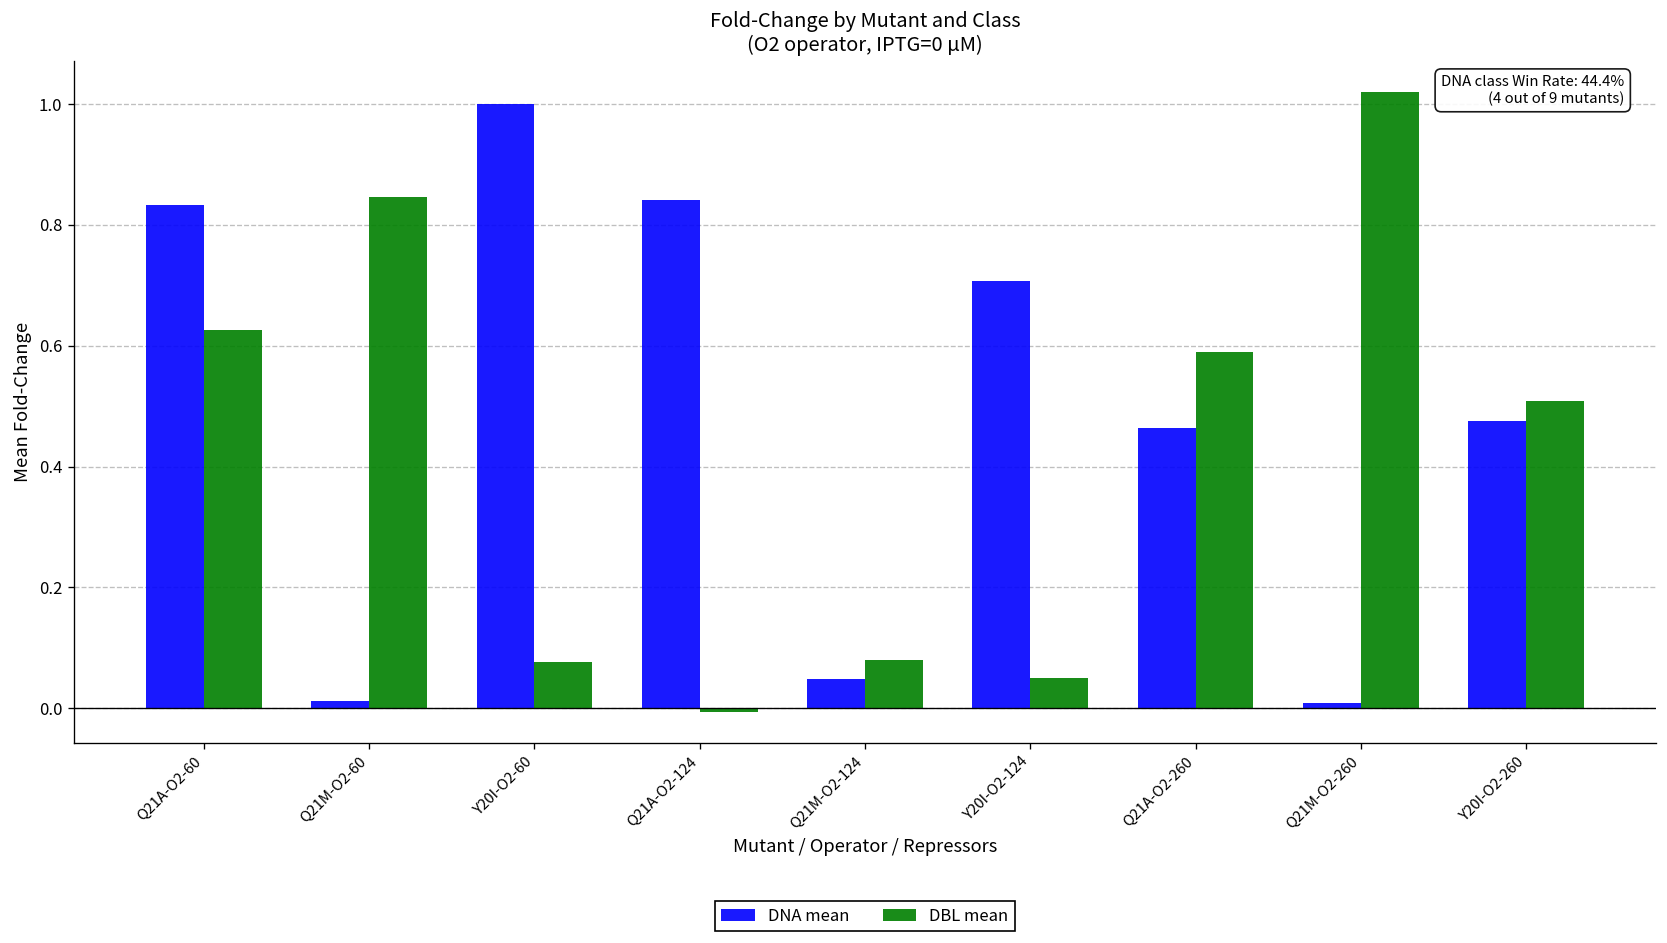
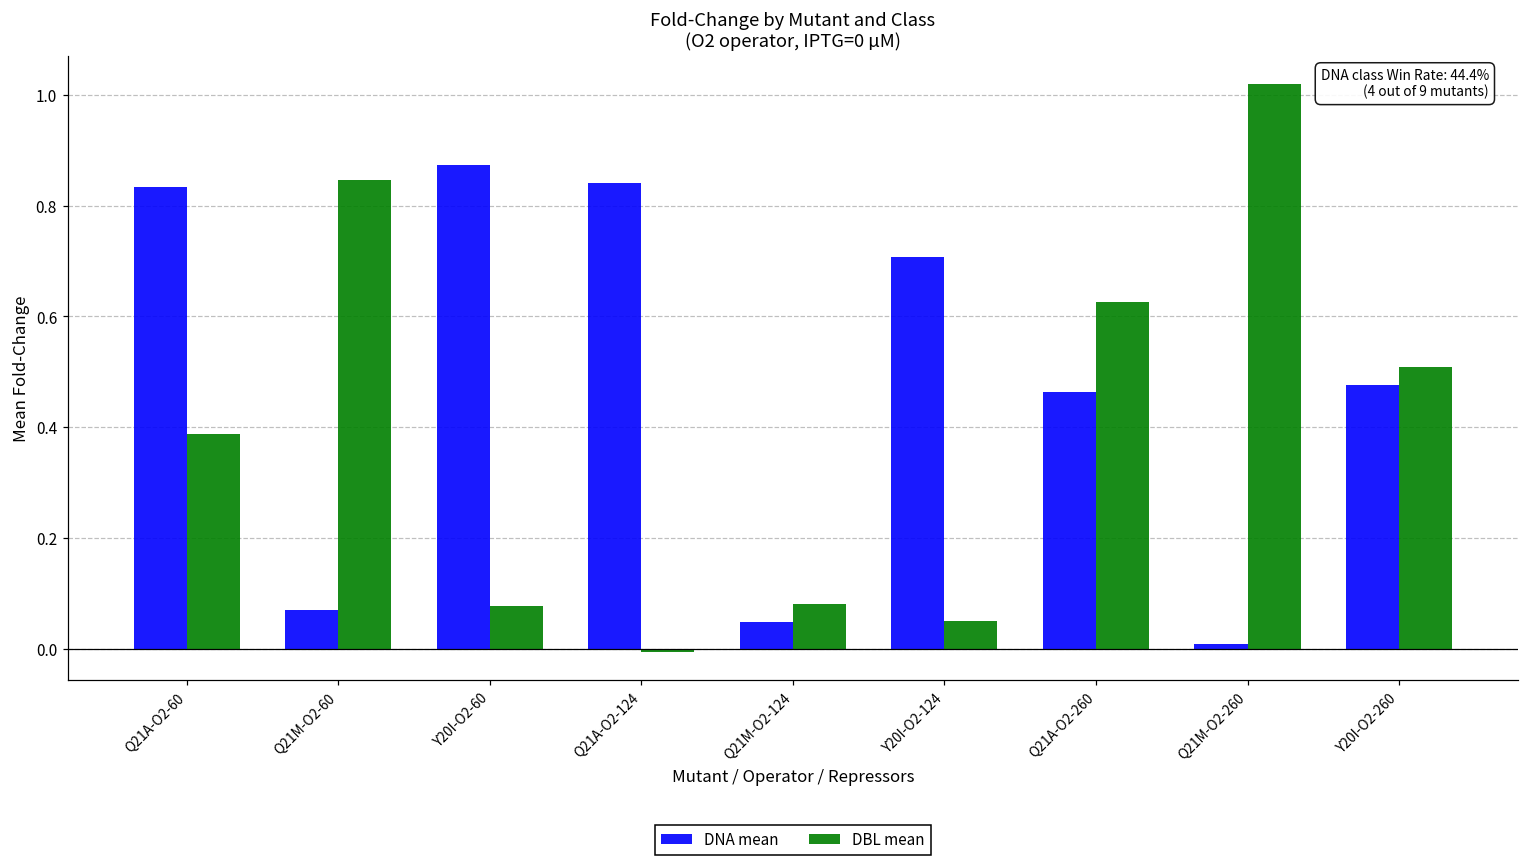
DBL mean, Q21A-O2-60: 0.63 -> 0.39
DNA mean, Q21M-O2-60: 0.01 -> 0.07
DNA mean, Y20I-O2-60: 1.00 -> 0.87
DBL mean, Q21A-O2-260: 0.59 -> 0.63
